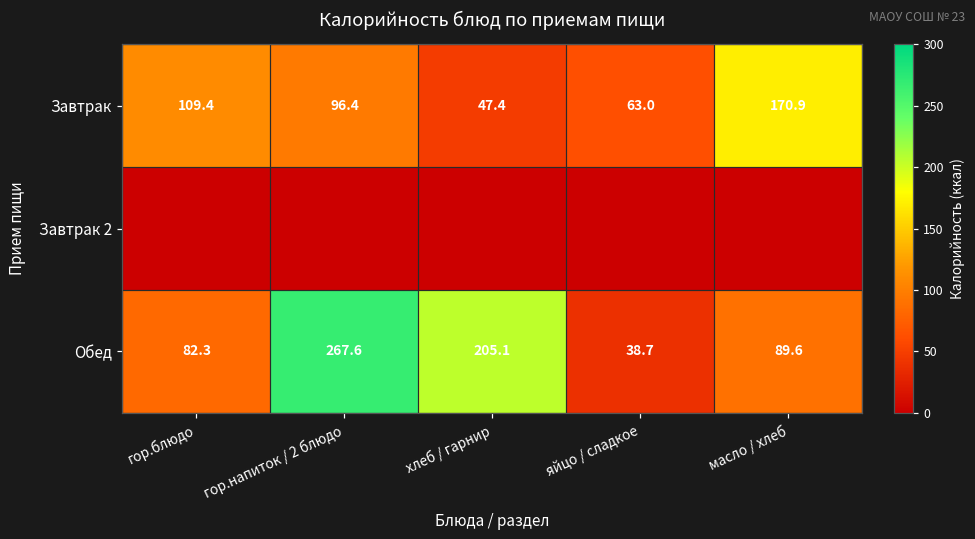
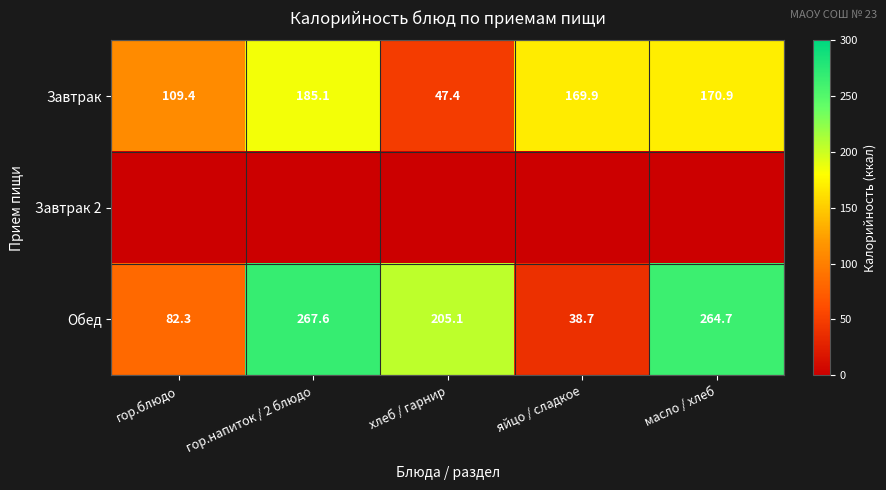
Завтрак, гор.напиток / 2 блюдо: 96.4 -> 185.1
Завтрак, яйцо / сладкое: 63.0 -> 169.9
Обед, масло / хлеб: 89.6 -> 264.7
